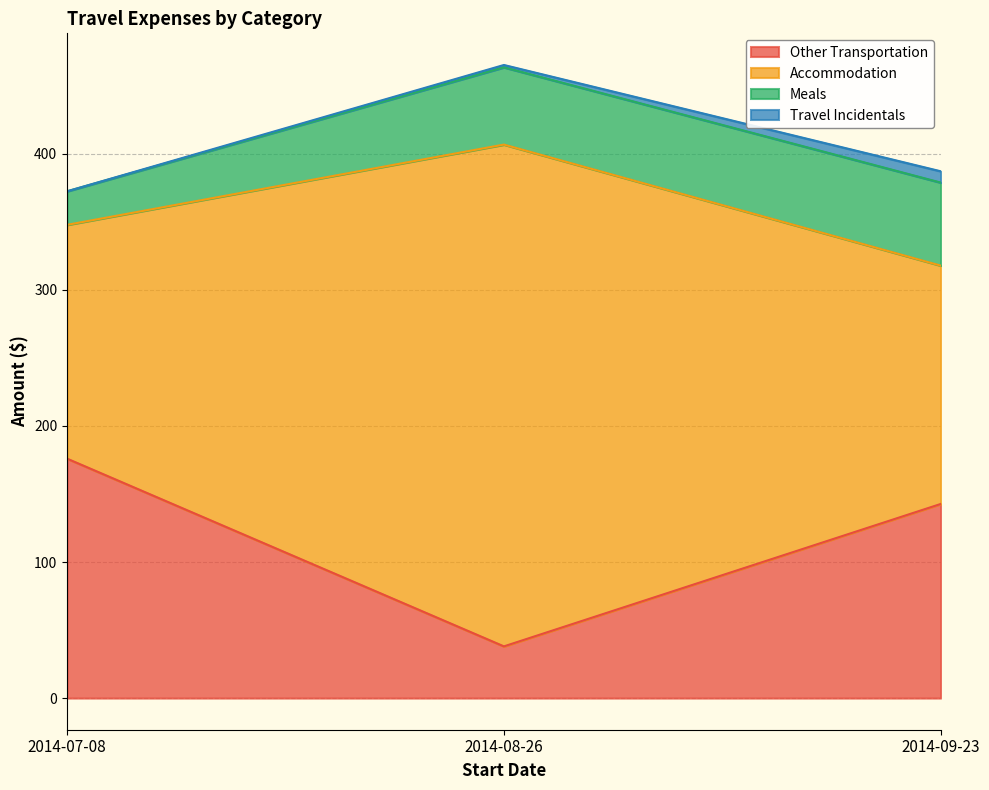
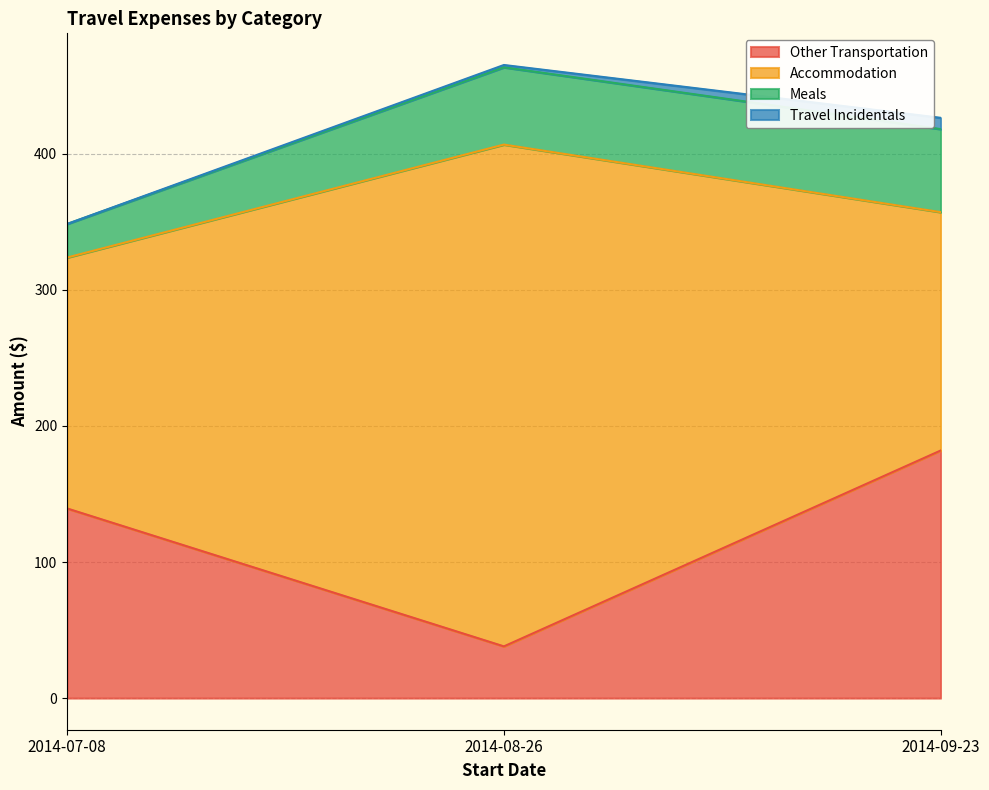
Other Transportation, 2014-07-08: 176 -> 139
Accommodation, 2014-07-08: 172 -> 184
Other Transportation, 2014-09-23: 143 -> 182
